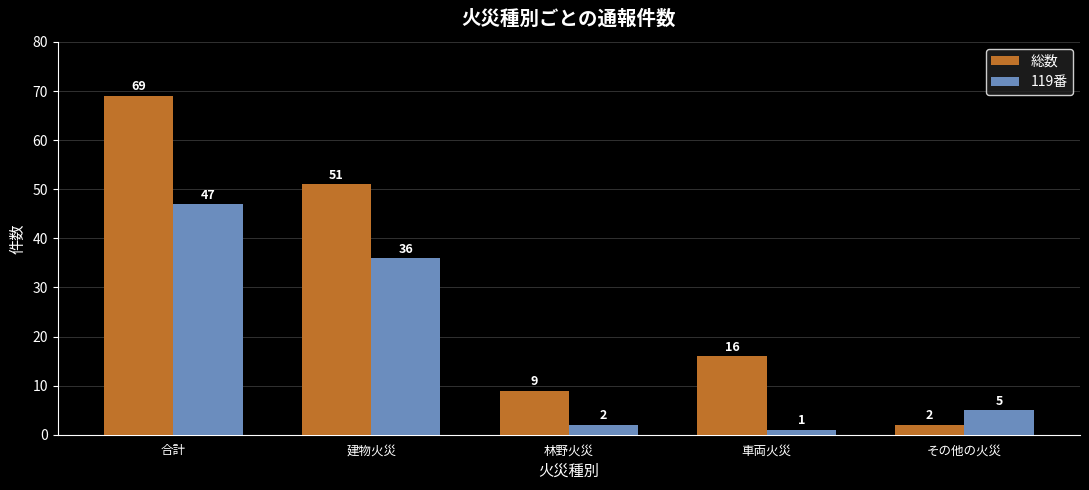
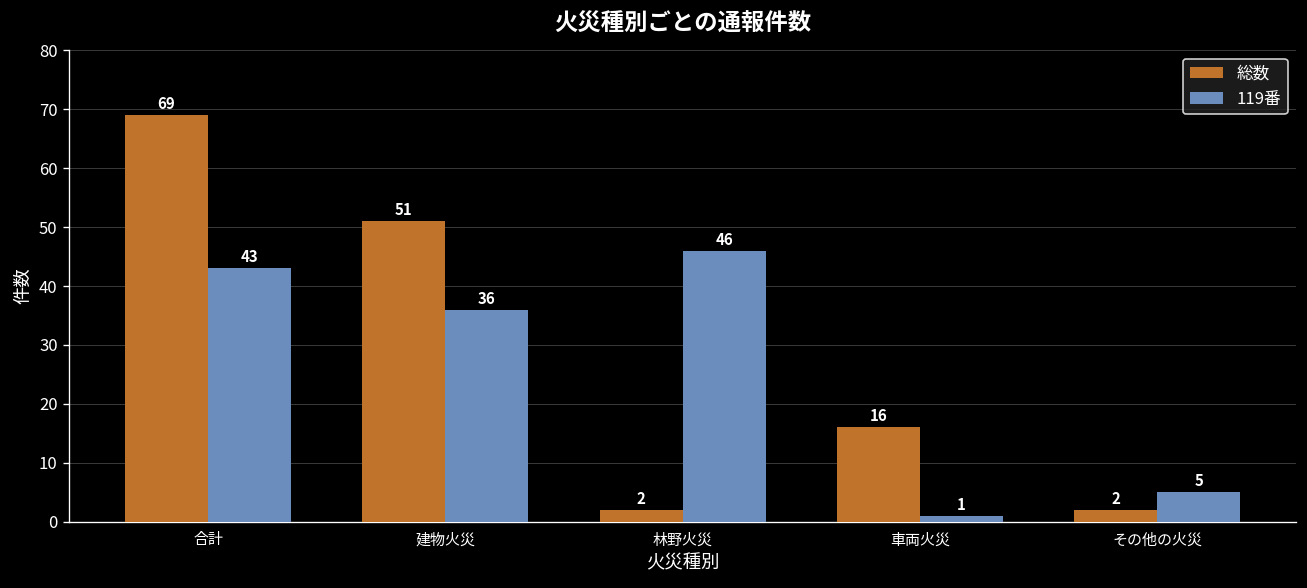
119番, 合計: 47 -> 43
総数, 林野火災: 9 -> 2
119番, 林野火災: 2 -> 46
